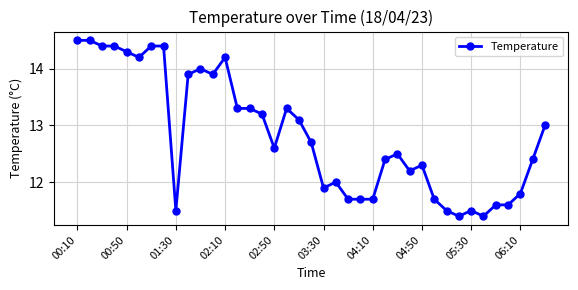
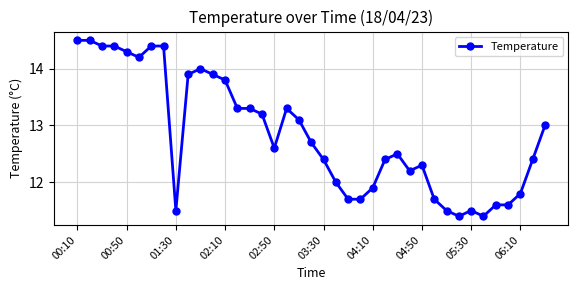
02:10: 14.2 -> 13.8
03:30: 11.9 -> 12.4
04:10: 11.7 -> 11.9
